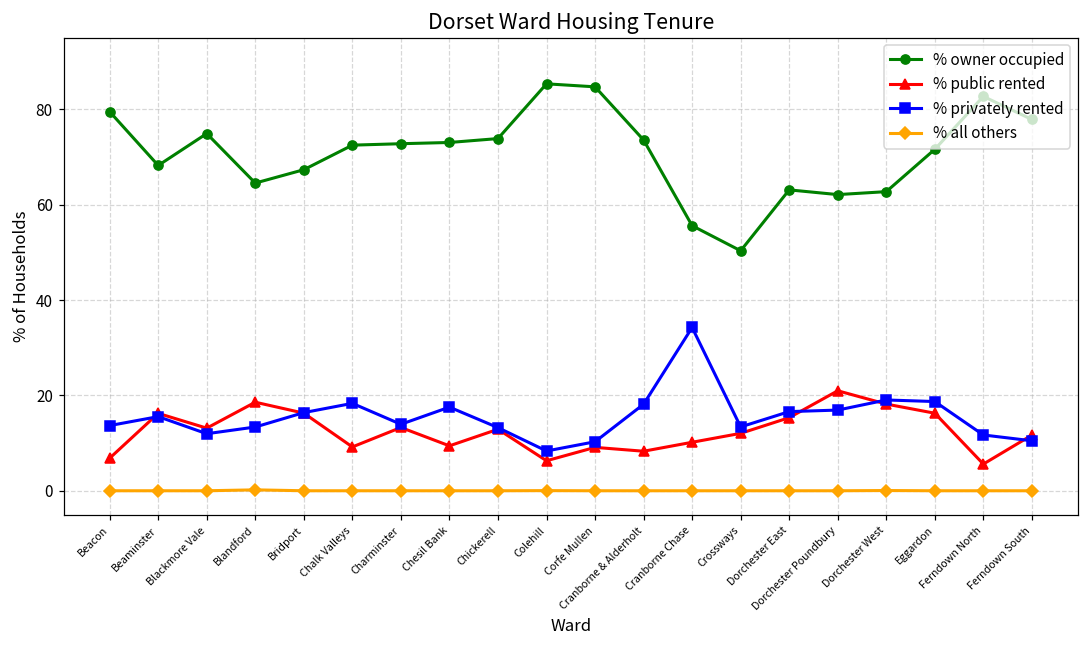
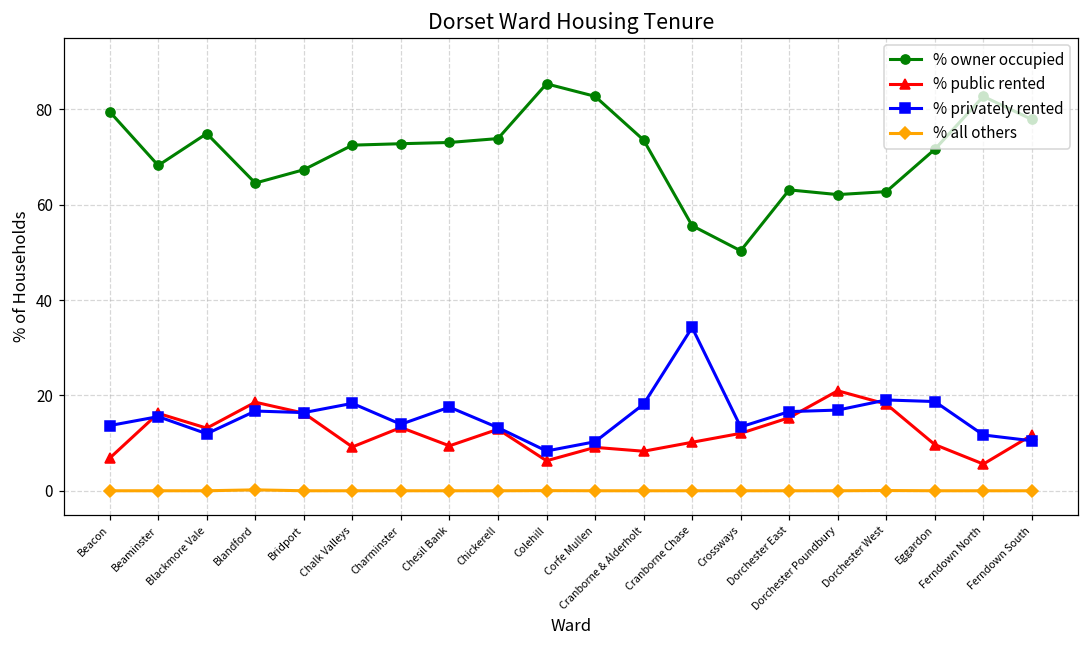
% privately rented, Blandford: 13 -> 17
% owner occupied, Corfe Mullen: 85 -> 83
% public rented, Eggardon: 16 -> 10
